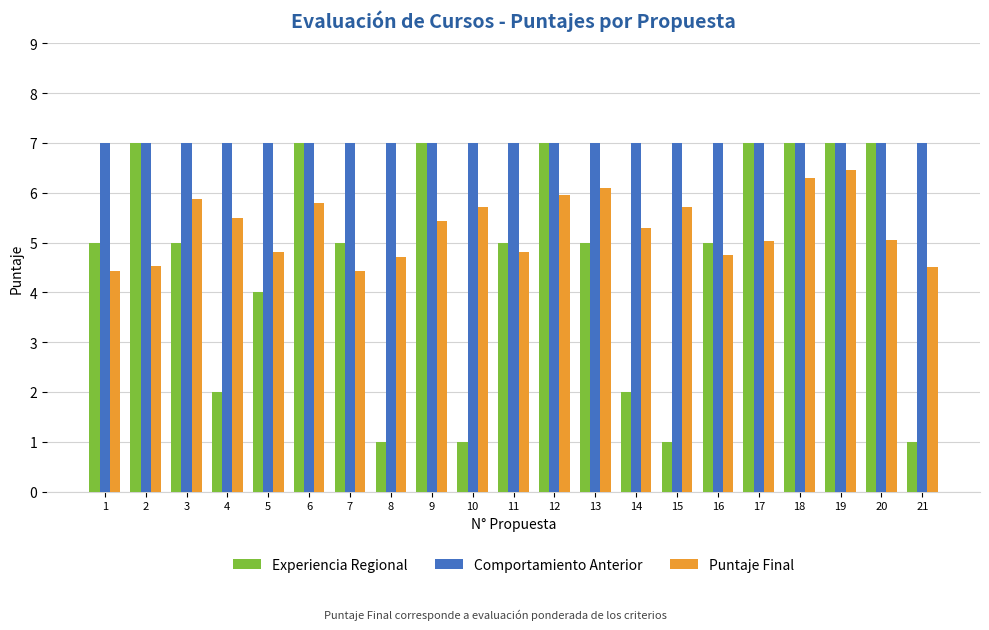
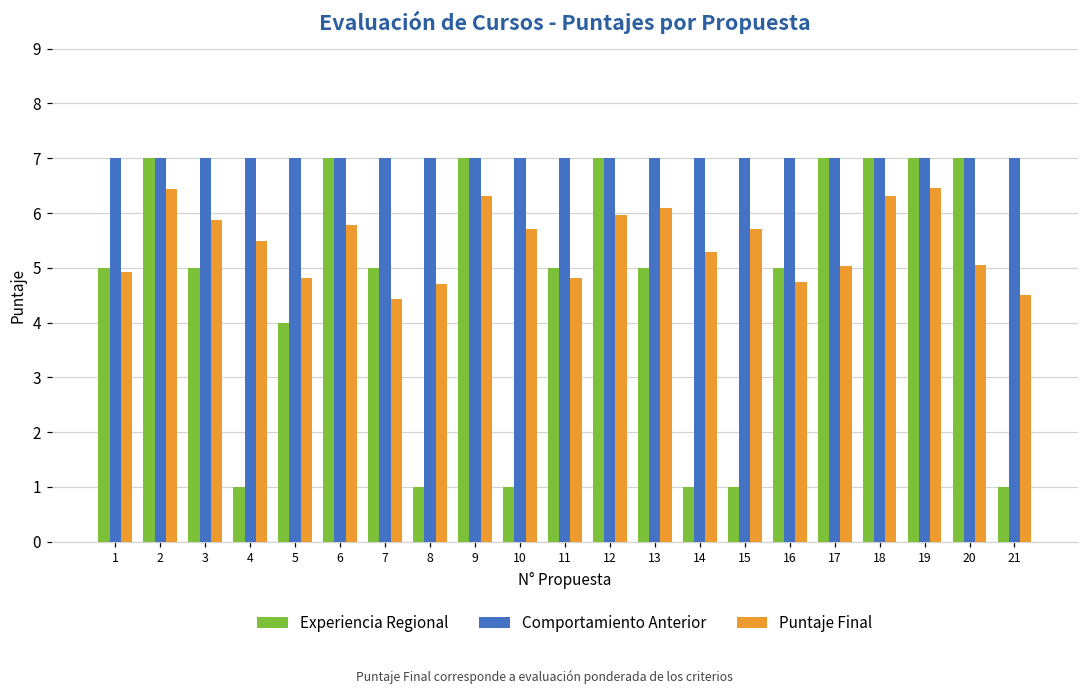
Puntaje Final, 1: 4.4 -> 4.9
Puntaje Final, 2: 4.5 -> 6.4
Experiencia Regional, 4: 2 -> 1
Puntaje Final, 9: 5.4 -> 6.3
Experiencia Regional, 14: 2 -> 1
